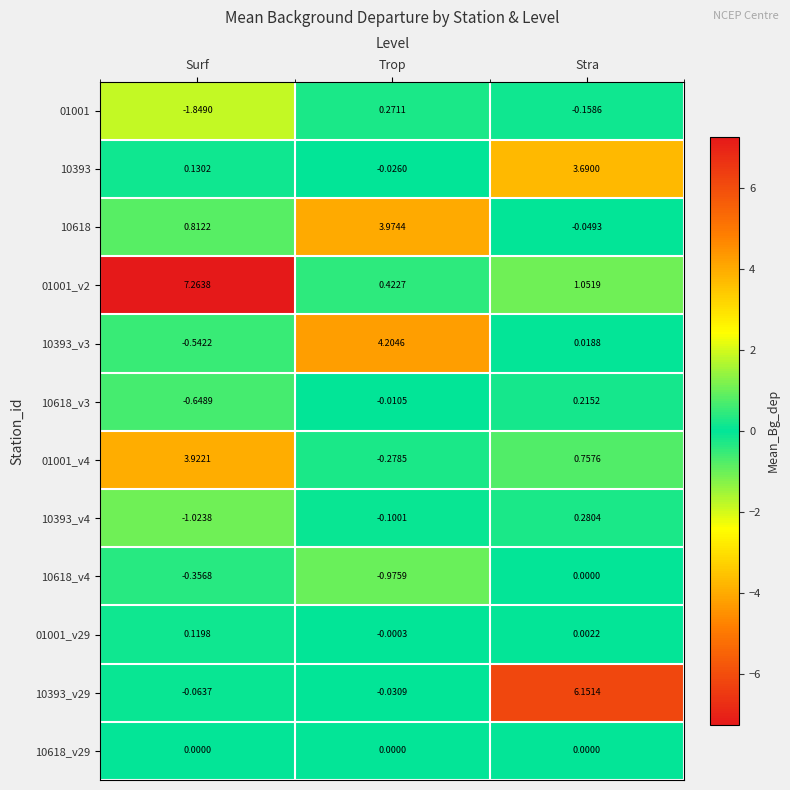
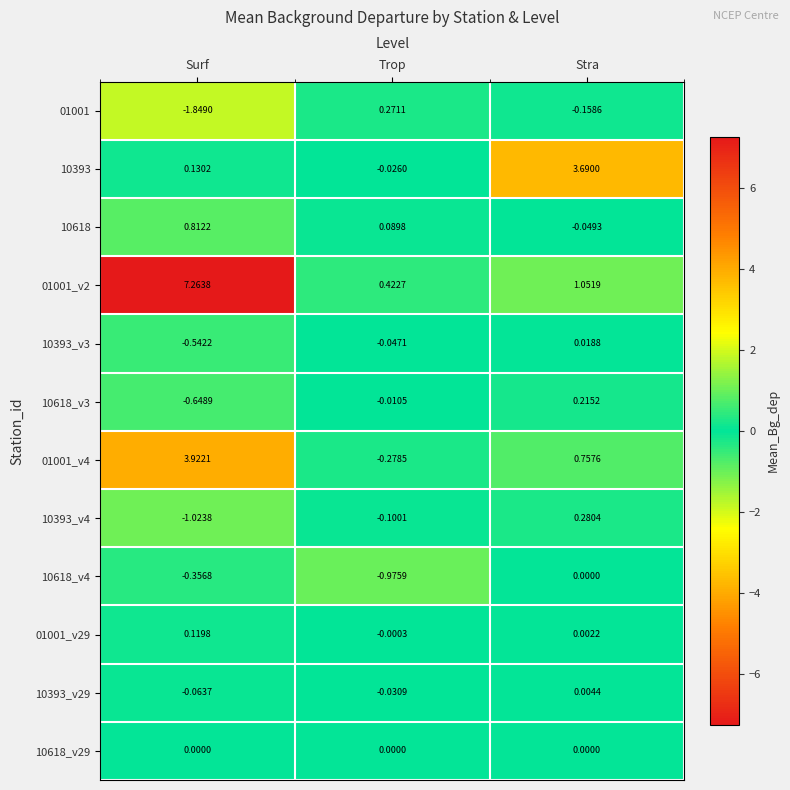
10618, Trop: 3.9744 -> 0.0898
10393_v3, Trop: 4.2046 -> -0.0471
10393_v29, Stra: 6.1514 -> 0.0044
